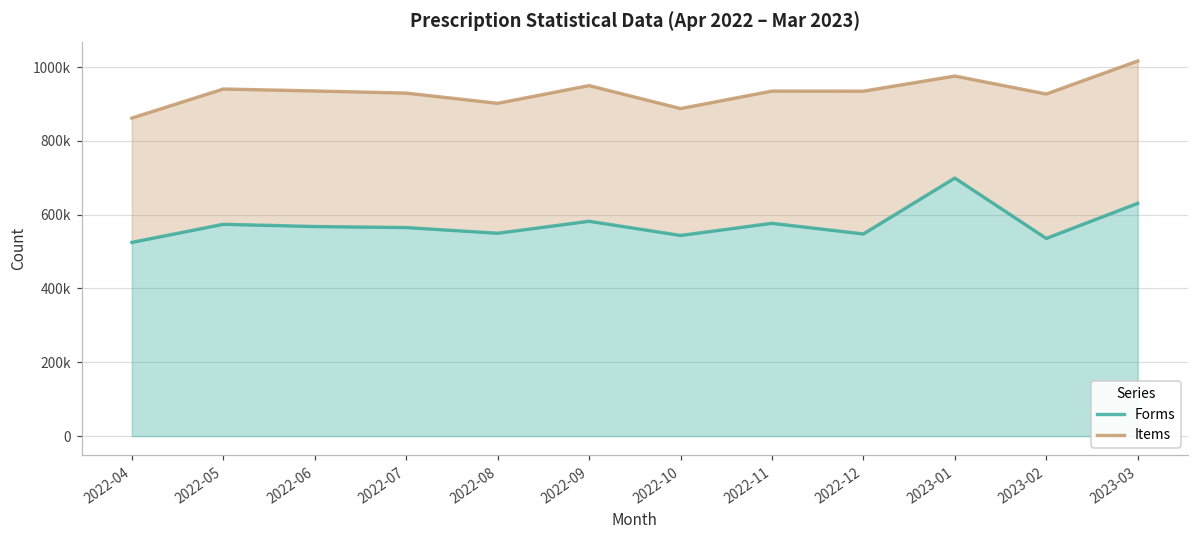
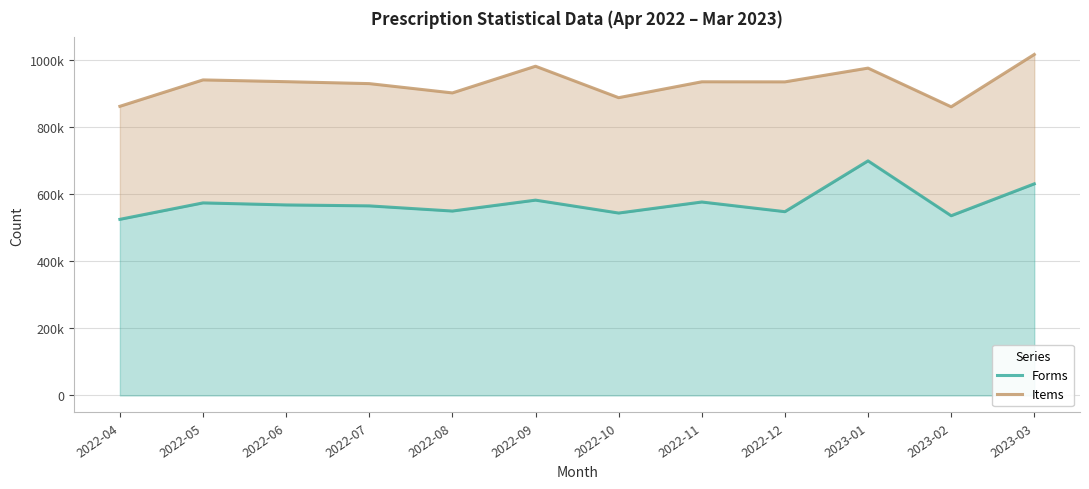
Items, 2022-09: 950000 -> 980000
Items, 2023-02: 930000 -> 860000
